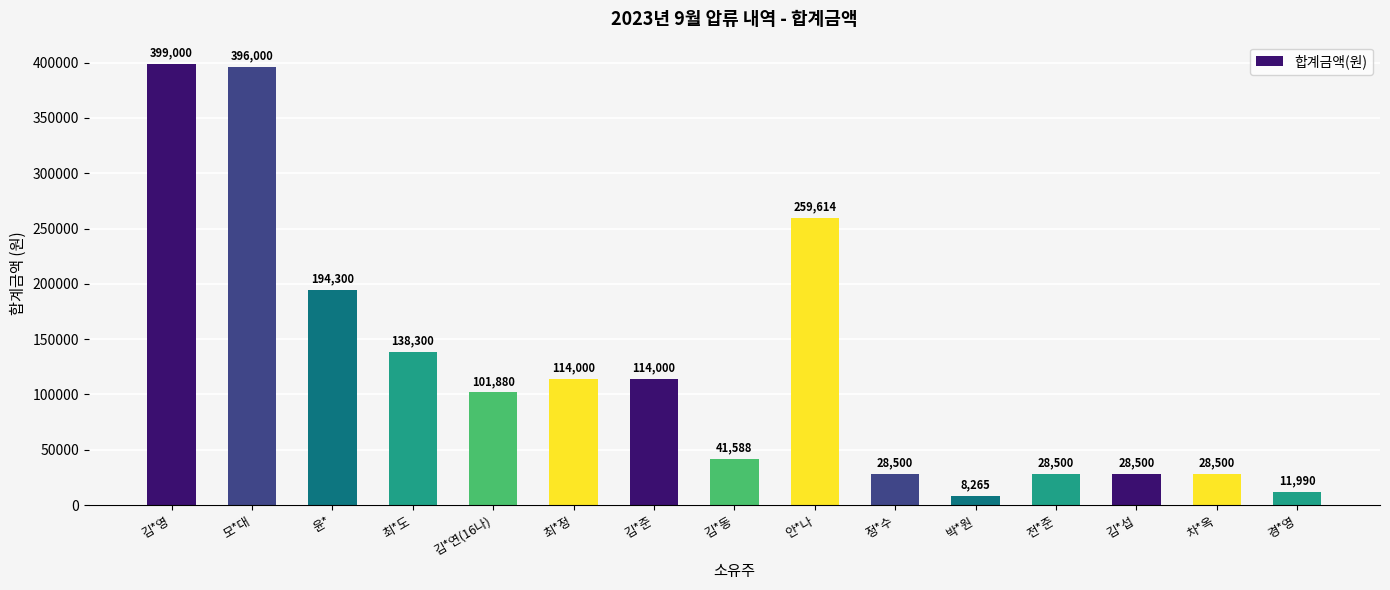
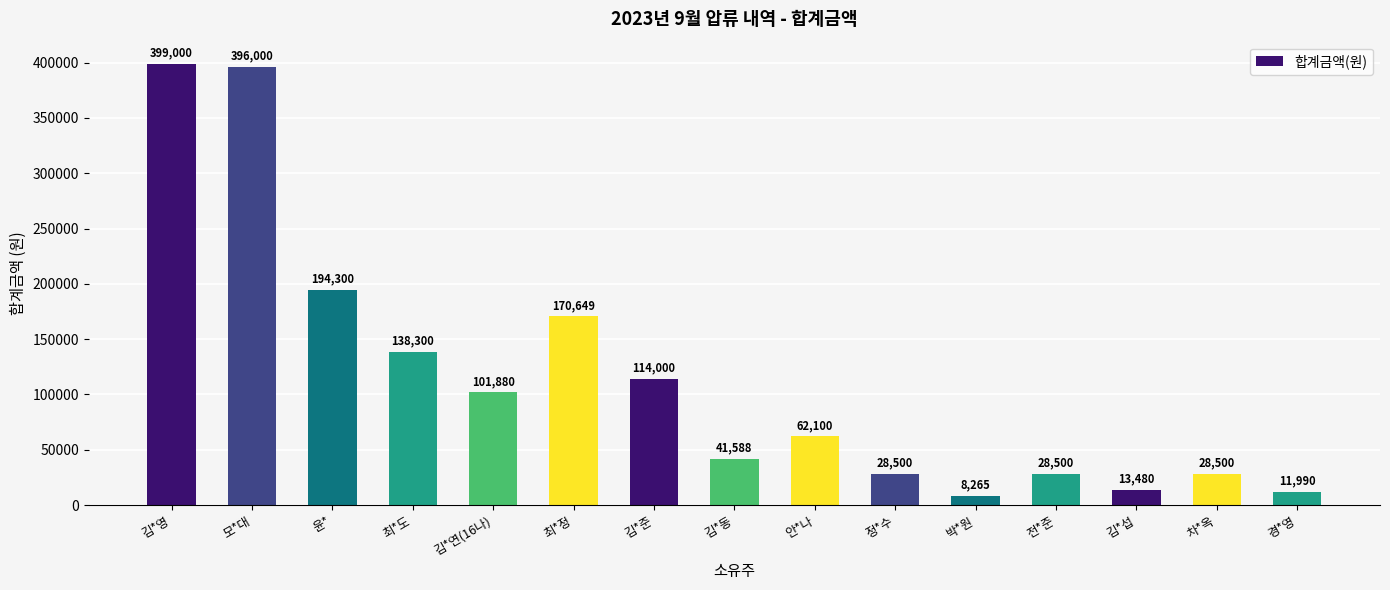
최*정: 114,000 -> 170,649
안*나: 259,614 -> 62,100
김*섭: 28,500 -> 13,480
